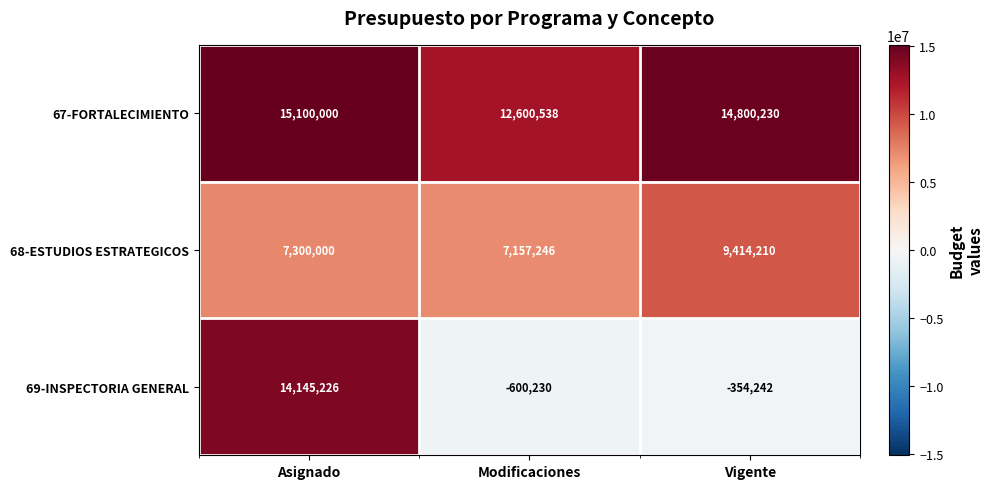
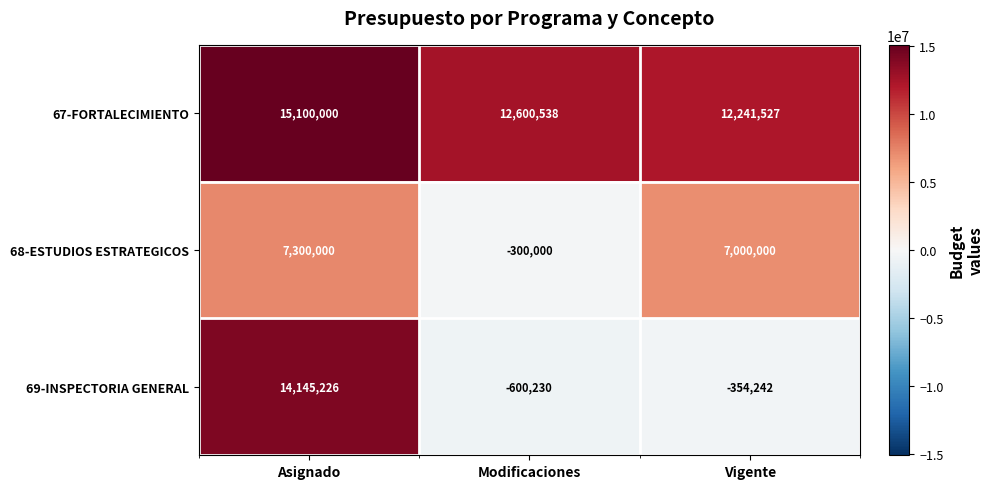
67-FORTALECIMIENTO, Vigente: 14,800,230 -> 12,241,527
68-ESTUDIOS ESTRATEGICOS, Modificaciones: 7,157,246 -> -300,000
68-ESTUDIOS ESTRATEGICOS, Vigente: 9,414,210 -> 7,000,000
